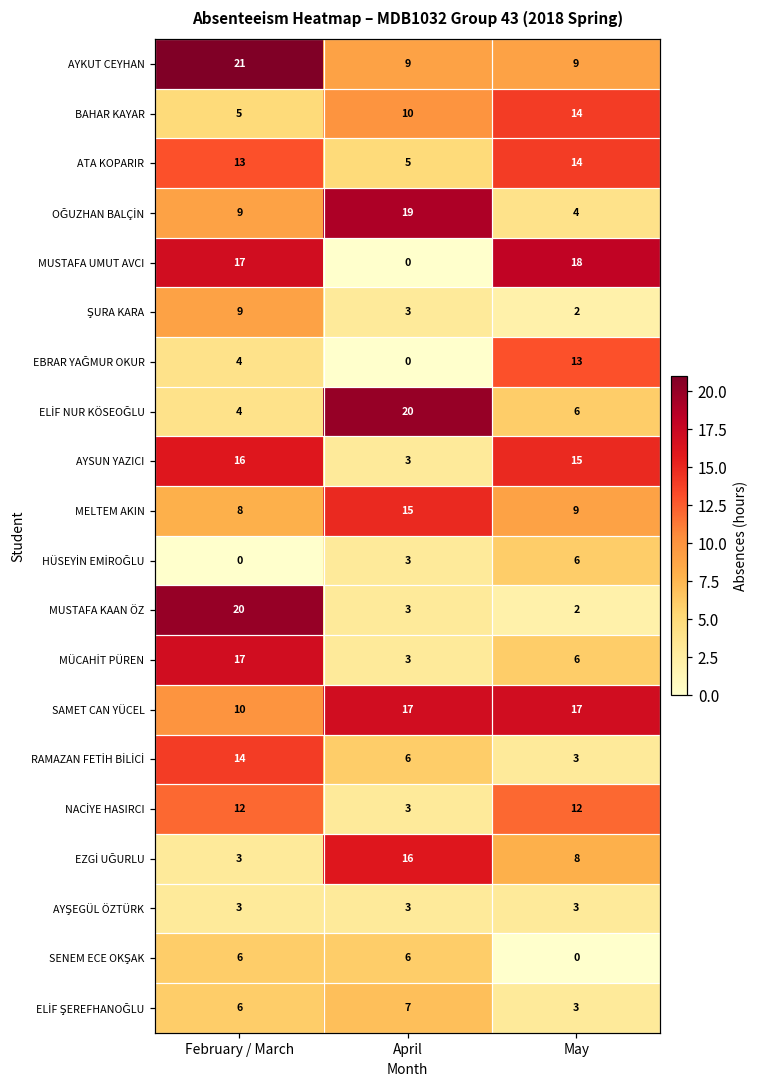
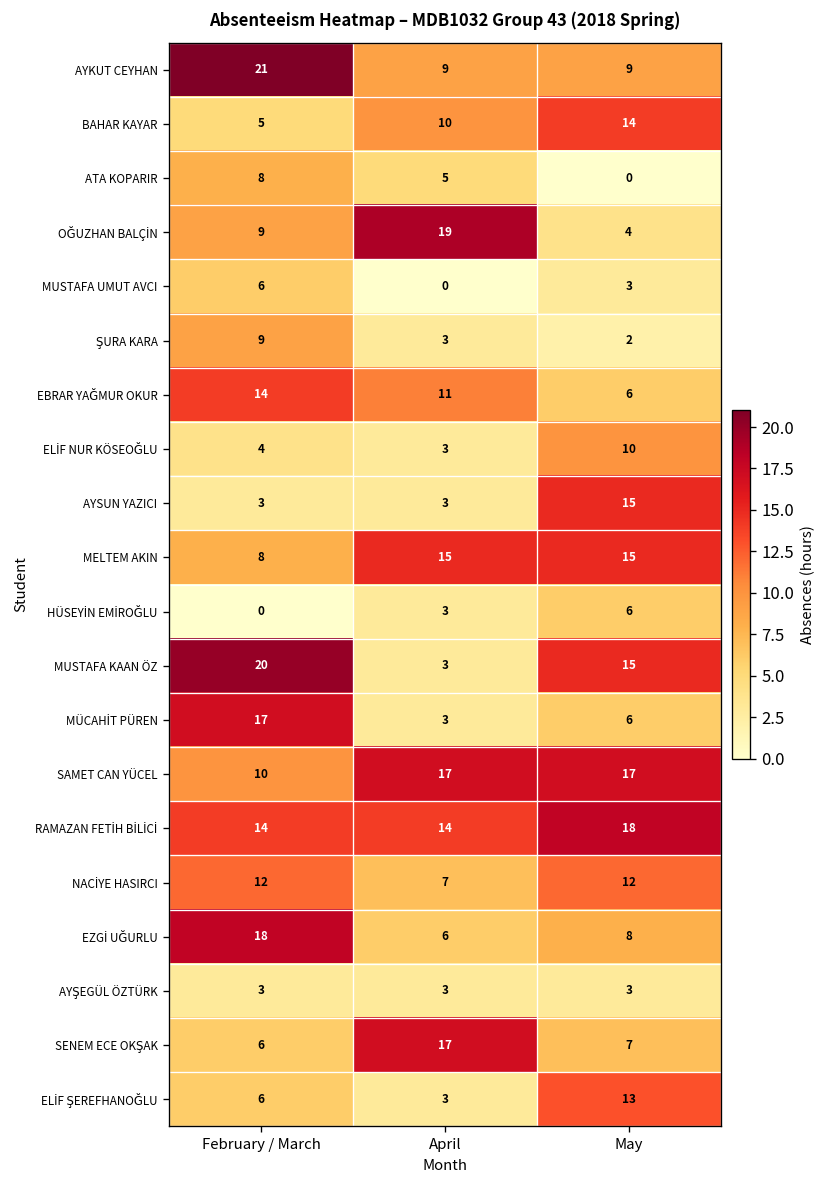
ATA KOPARIR, February / March: 13 -> 8
ATA KOPARIR, May: 14 -> 0
MUSTAFA UMUT AVCI, February / March: 17 -> 6
MUSTAFA UMUT AVCI, May: 18 -> 3
EBRAR YAĞMUR OKUR, February / March: 4 -> 14
EBRAR YAĞMUR OKUR, April: 0 -> 11
EBRAR YAĞMUR OKUR, May: 13 -> 6
ELİF NUR KÖSEOĞLU, April: 20 -> 3
ELİF NUR KÖSEOĞLU, May: 6 -> 10
AYSUN YAZICI, February / March: 16 -> 3
MELTEM AKIN, May: 9 -> 15
MUSTAFA KAAN ÖZ, May: 2 -> 15
RAMAZAN FETİH BİLİCİ, April: 6 -> 14
RAMAZAN FETİH BİLİCİ, May: 3 -> 18
NACİYE HASIRCI, April: 3 -> 7
EZGİ UĞURLU, February / March: 3 -> 18
EZGİ UĞURLU, April: 16 -> 6
SENEM ECE OKŞAK, April: 6 -> 17
SENEM ECE OKŞAK, May: 0 -> 7
ELİF ŞEREFHANOĞLU, April: 7 -> 3
ELİF ŞEREFHANOĞLU, May: 3 -> 13
